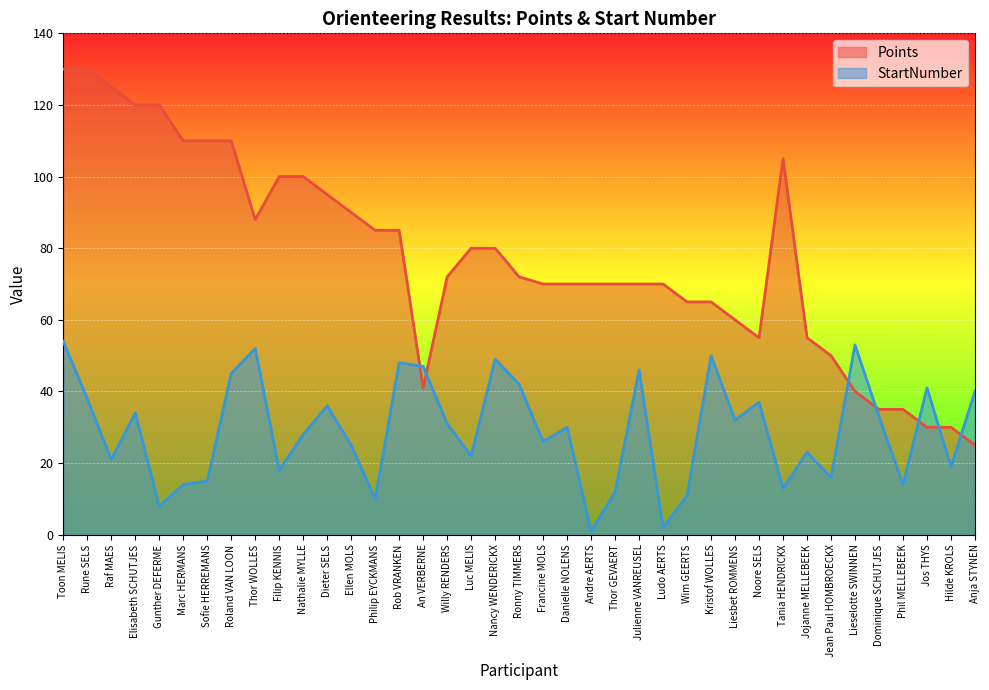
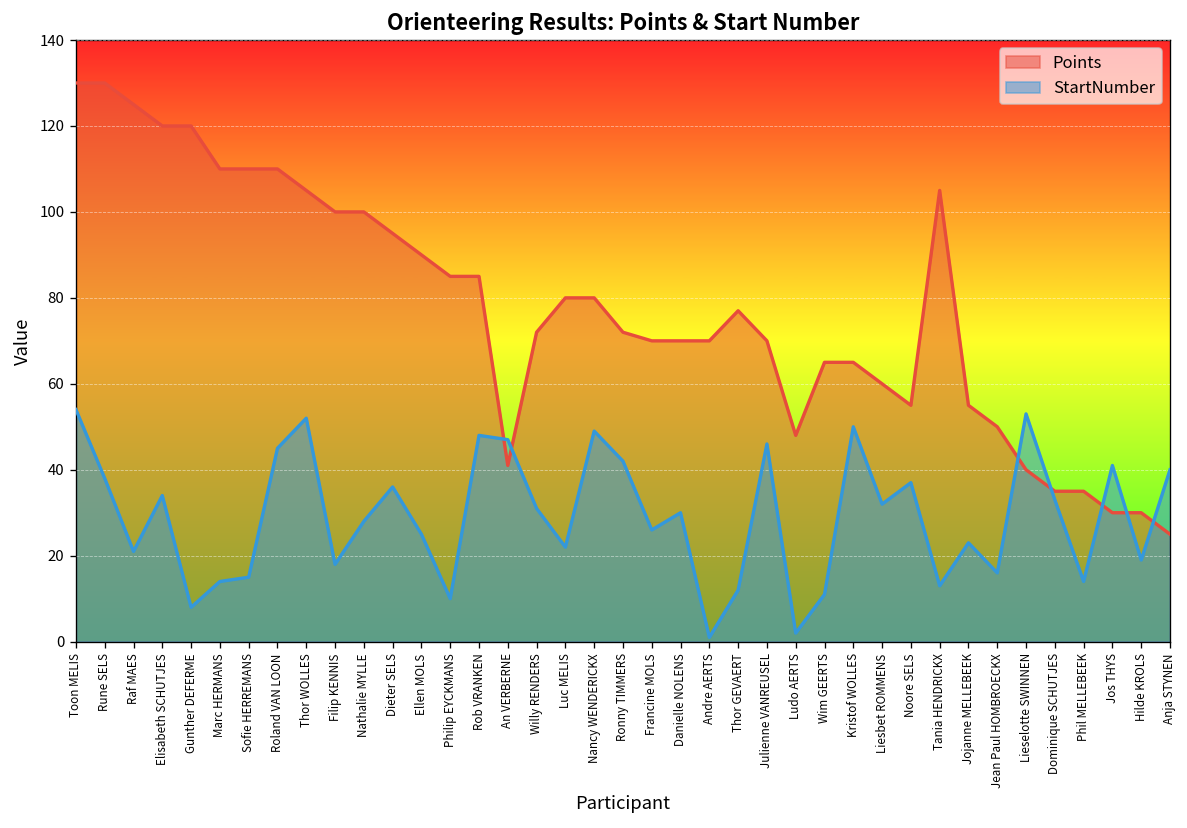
Points, Thor WOLLES: 88 -> 105
Points, Thor GEVAERT: 70 -> 77
Points, Ludo AERTS: 70 -> 48
